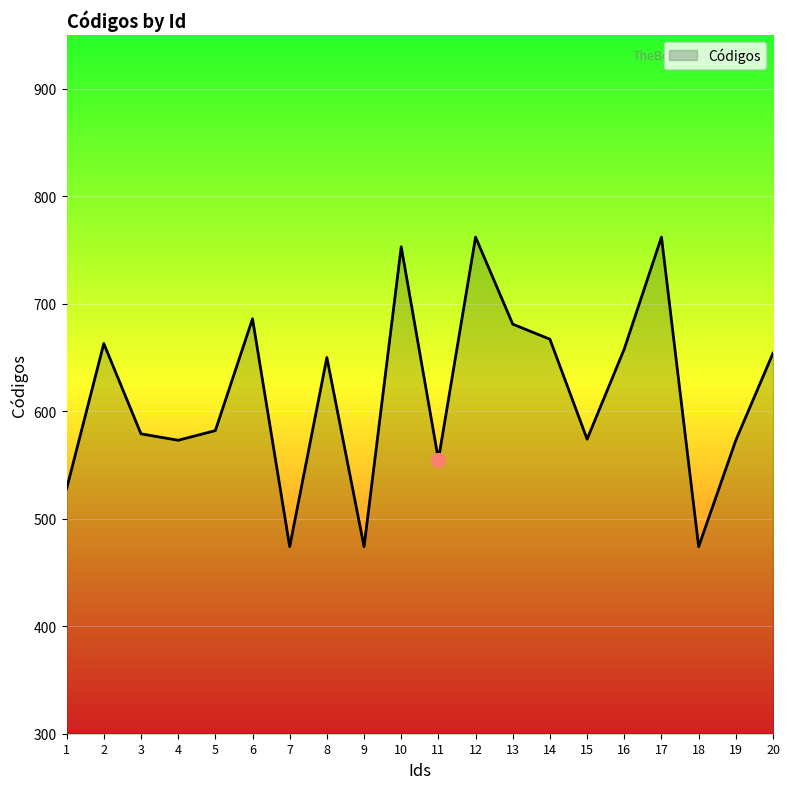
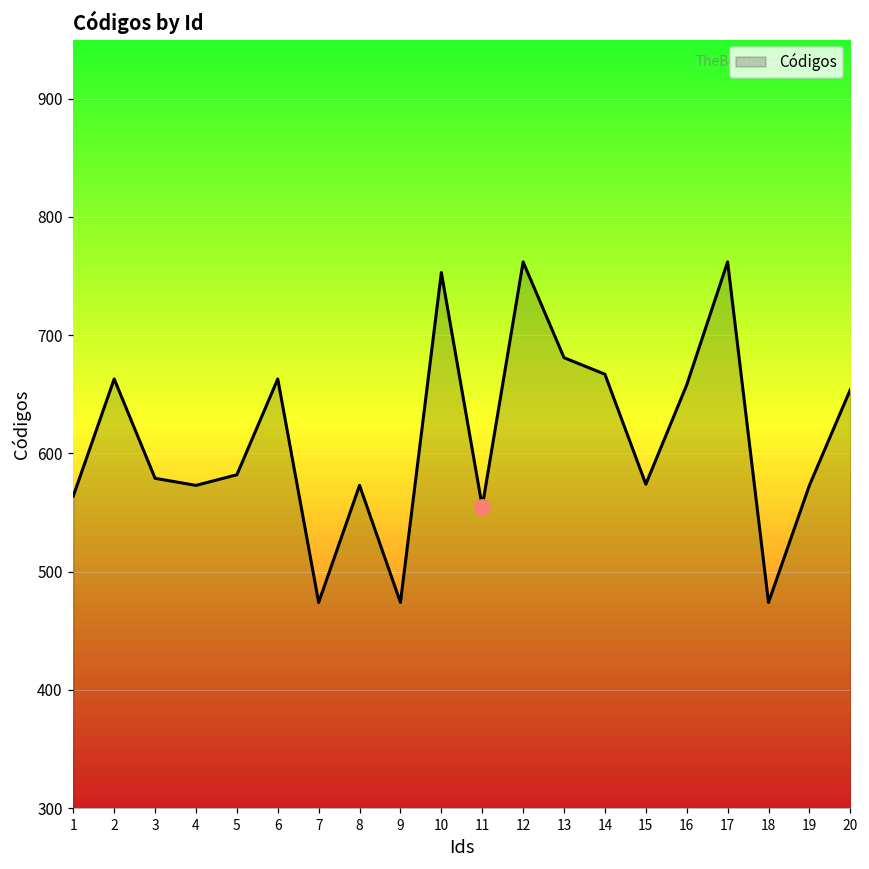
Códigos, 1: 528 -> 564
Códigos, 6: 686 -> 663
Códigos, 8: 650 -> 573
